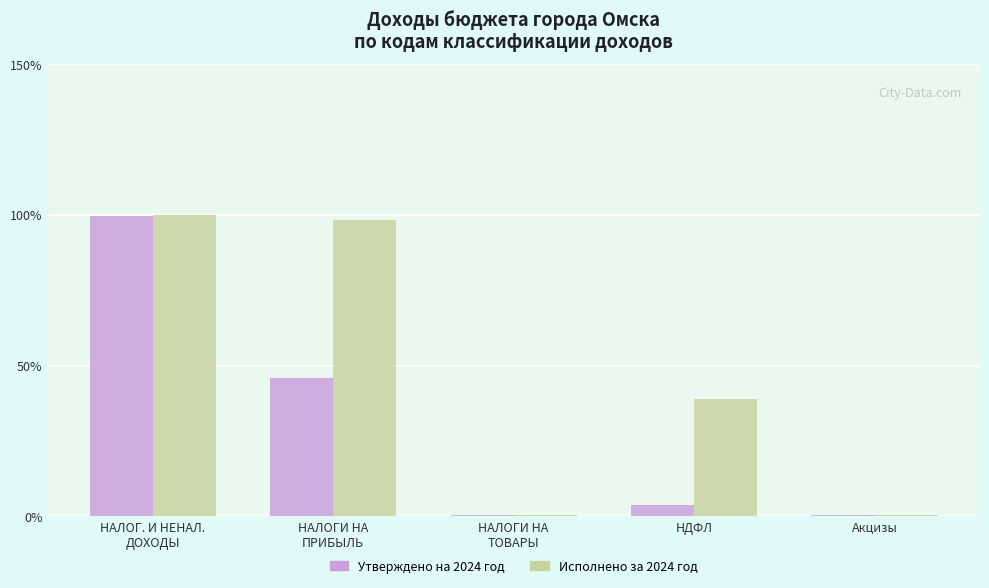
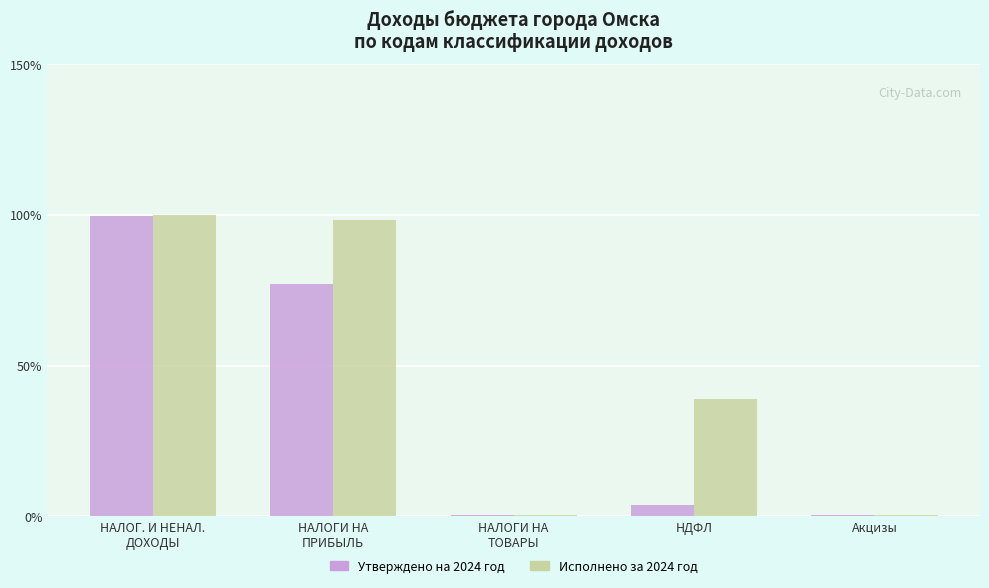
Утверждено на 2024 год, НАЛОГИ НА ПРИБЫЛЬ: 46% -> 77%
